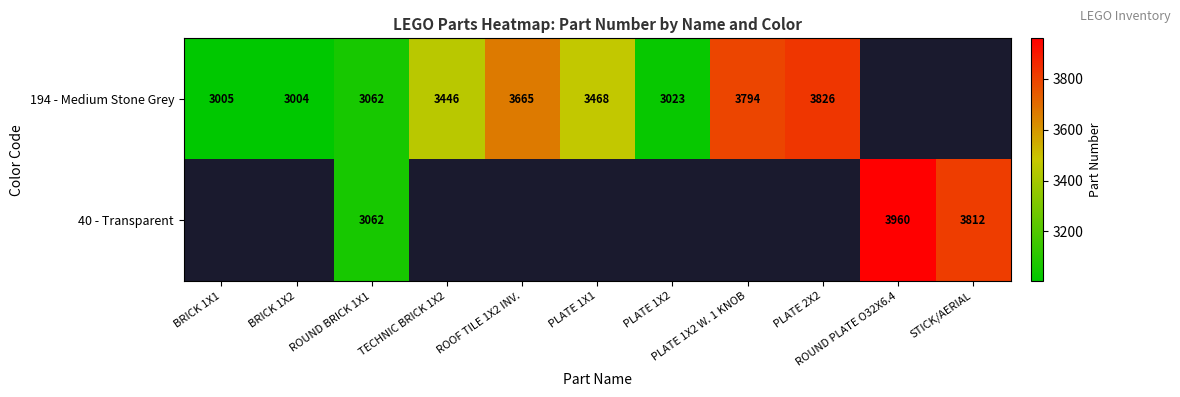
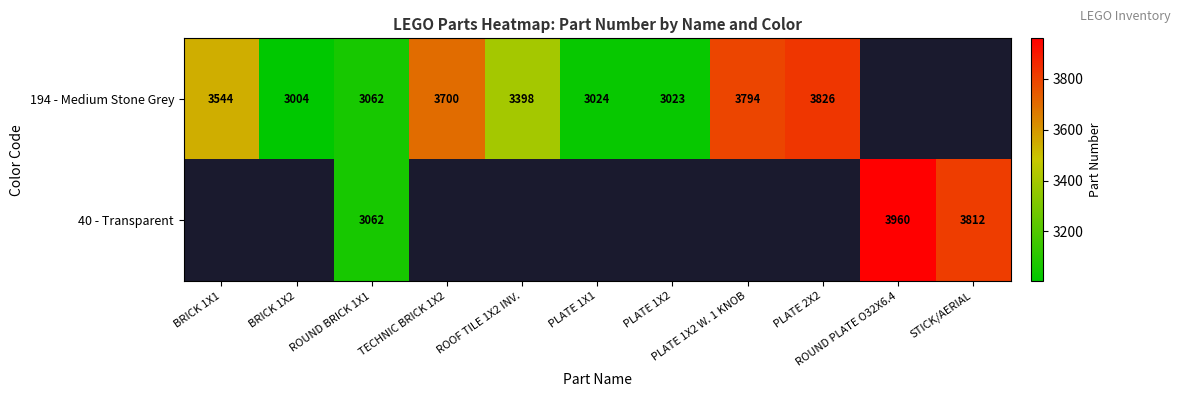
194 - Medium Stone Grey, BRICK 1X1: 3005 -> 3544
194 - Medium Stone Grey, TECHNIC BRICK 1X2: 3446 -> 3700
194 - Medium Stone Grey, ROOF TILE 1X2 INV.: 3665 -> 3398
194 - Medium Stone Grey, PLATE 1X1: 3468 -> 3024
